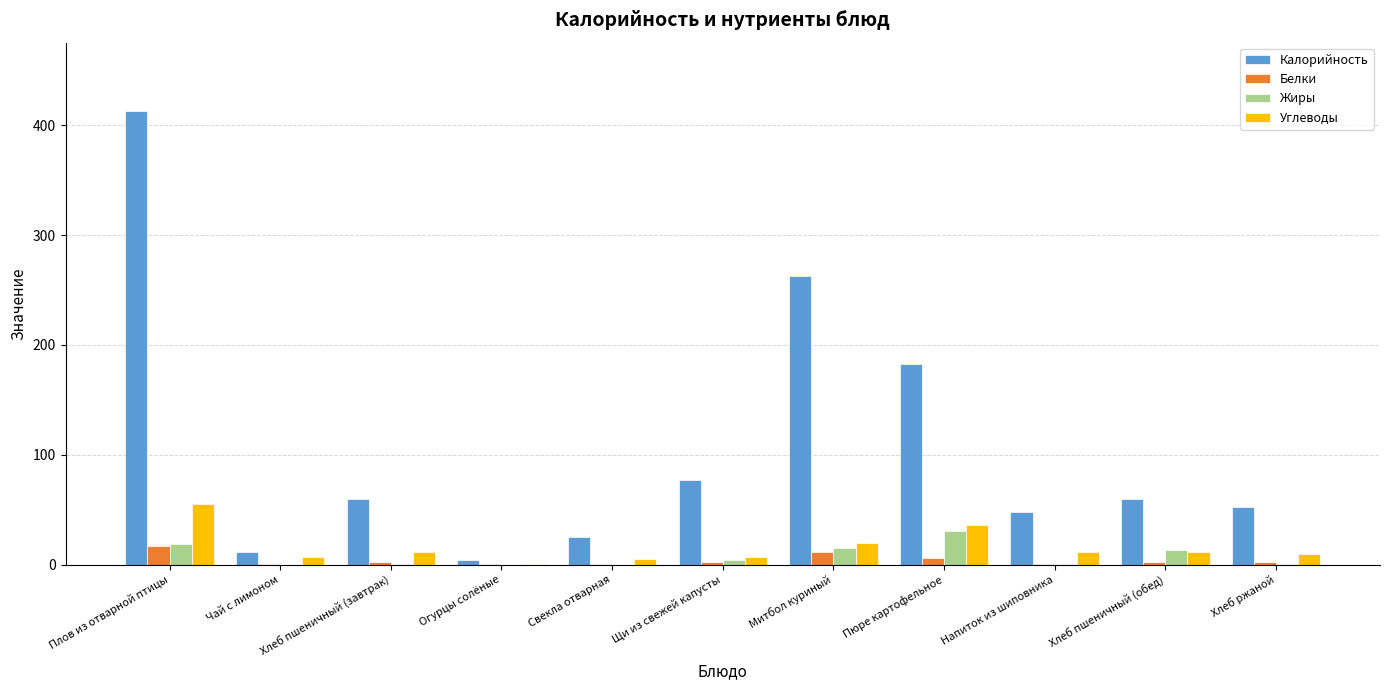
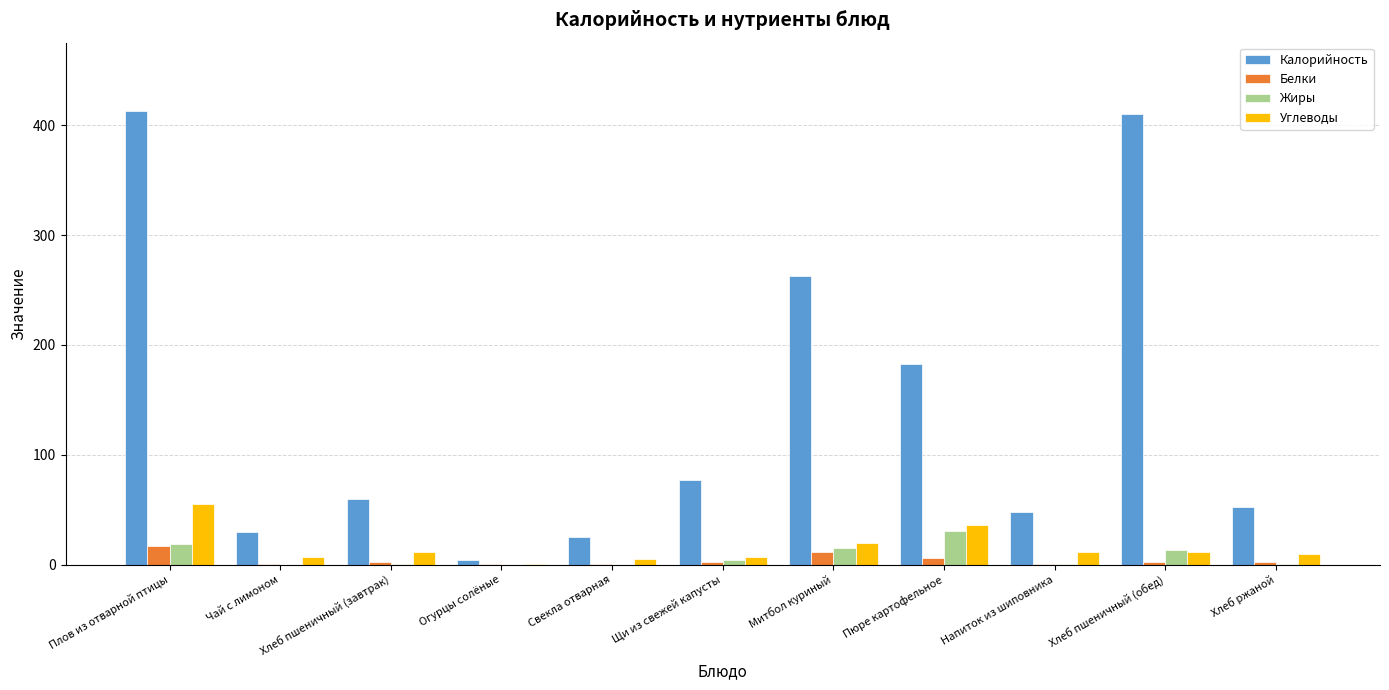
Калорийность, Чай с лимоном: 12 -> 30
Калорийность, Хлеб пшеничный (обед): 60 -> 410
